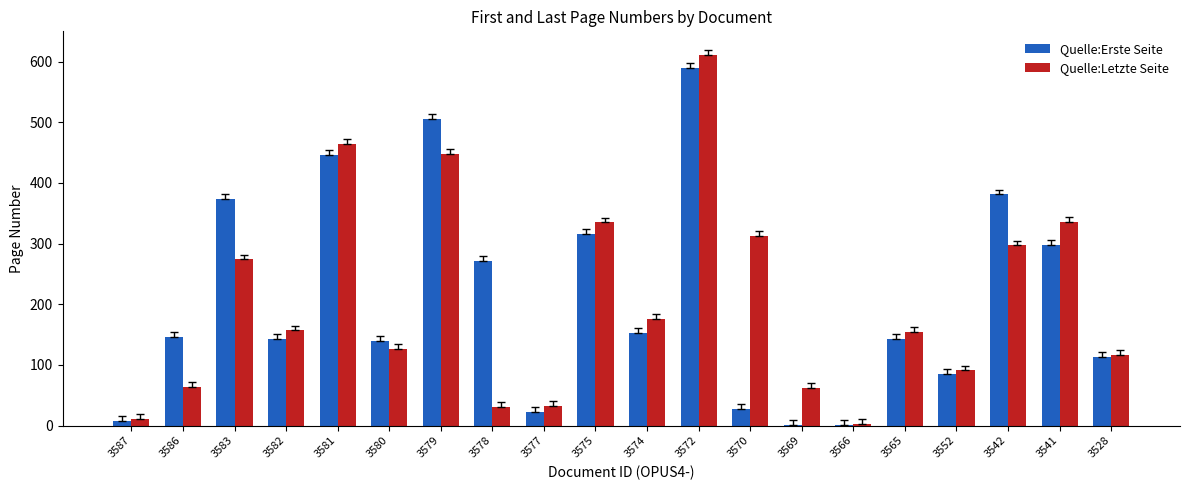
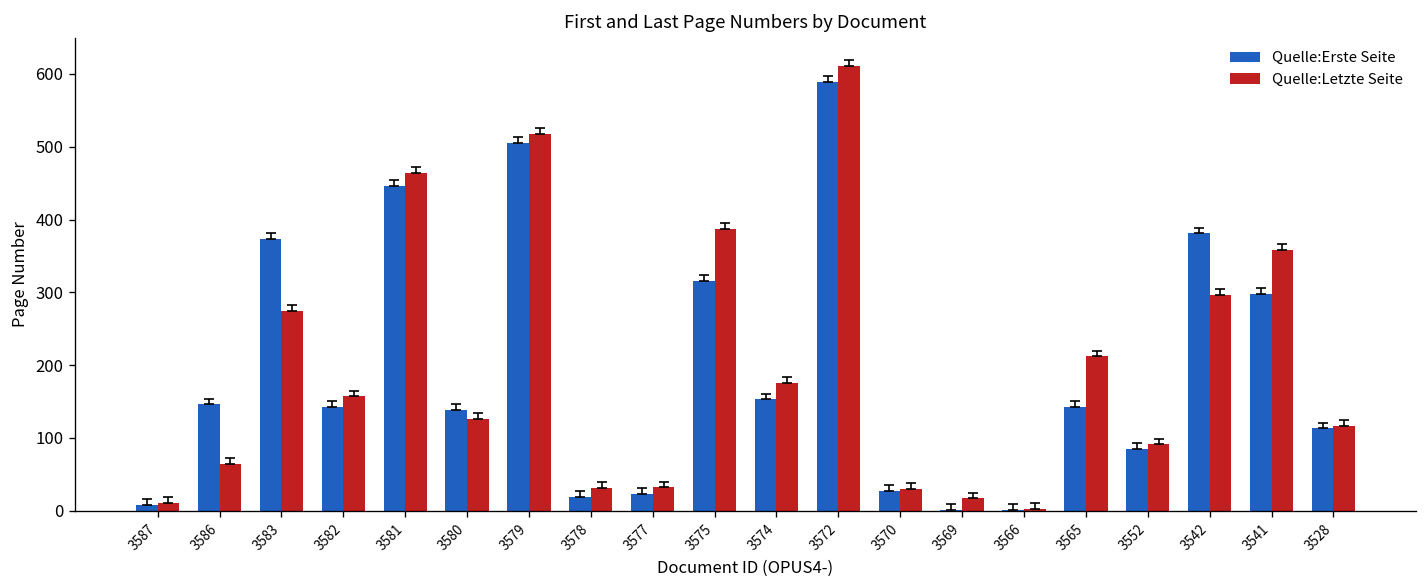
Quelle:Letzte Seite, 3579: 450 -> 520
Quelle:Erste Seite, 3578: 270 -> 20
Quelle:Letzte Seite, 3575: 340 -> 390
Quelle:Letzte Seite, 3570: 310 -> 30
Quelle:Letzte Seite, 3569: 60 -> 20
Quelle:Letzte Seite, 3565: 150 -> 210
Quelle:Letzte Seite, 3541: 340 -> 360
